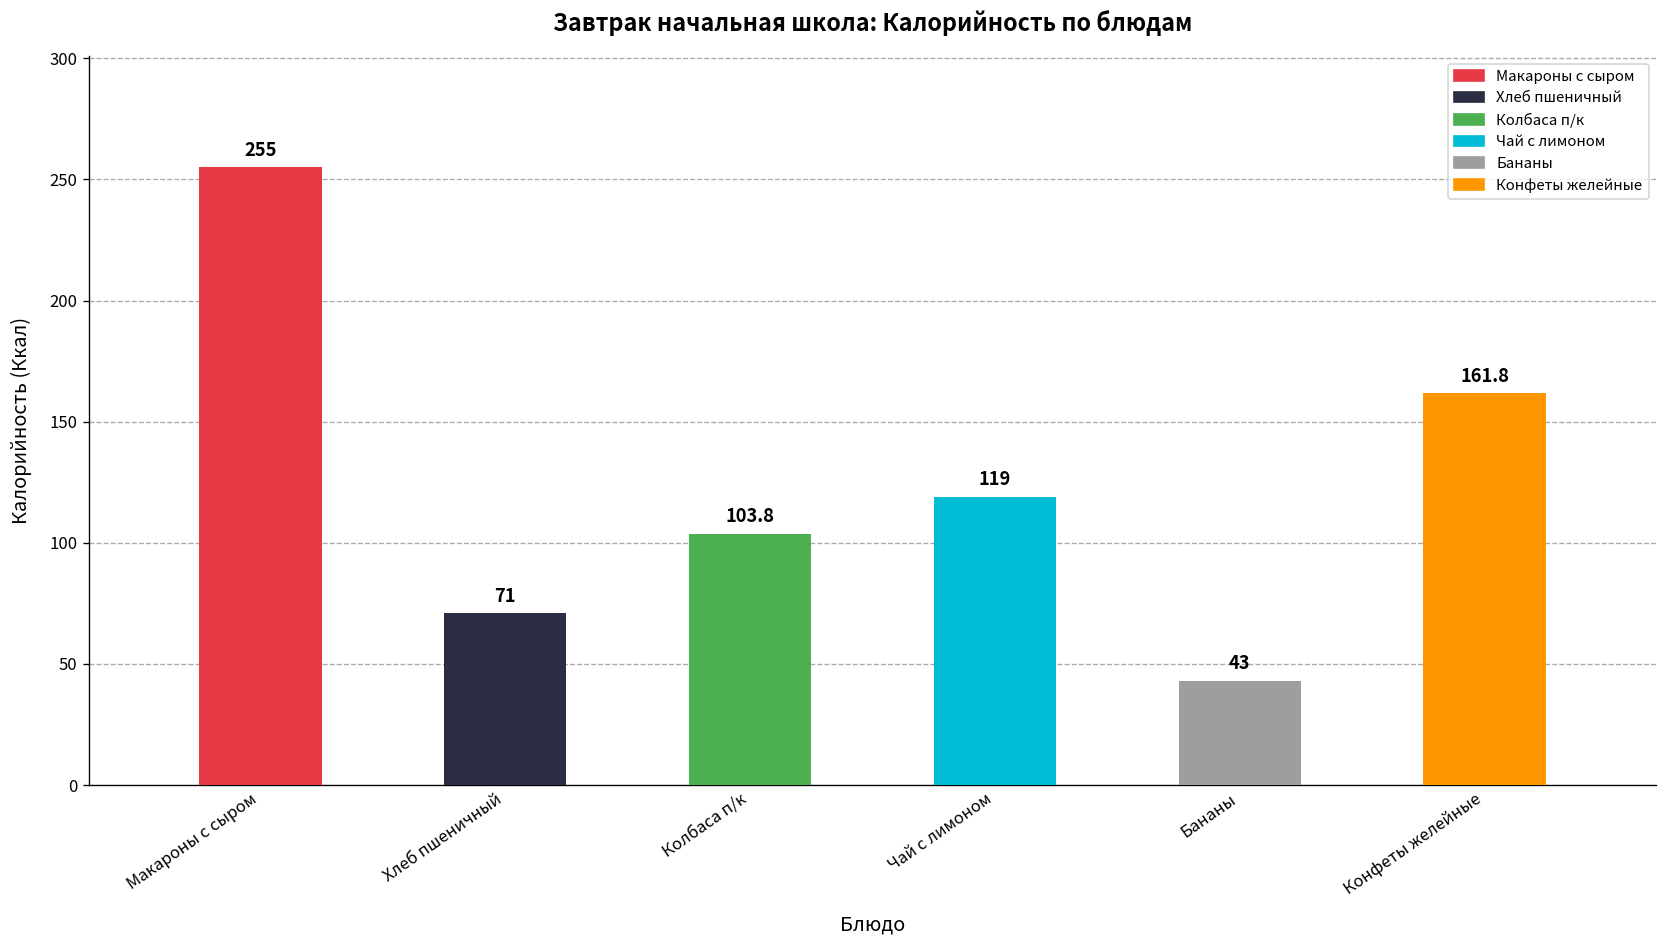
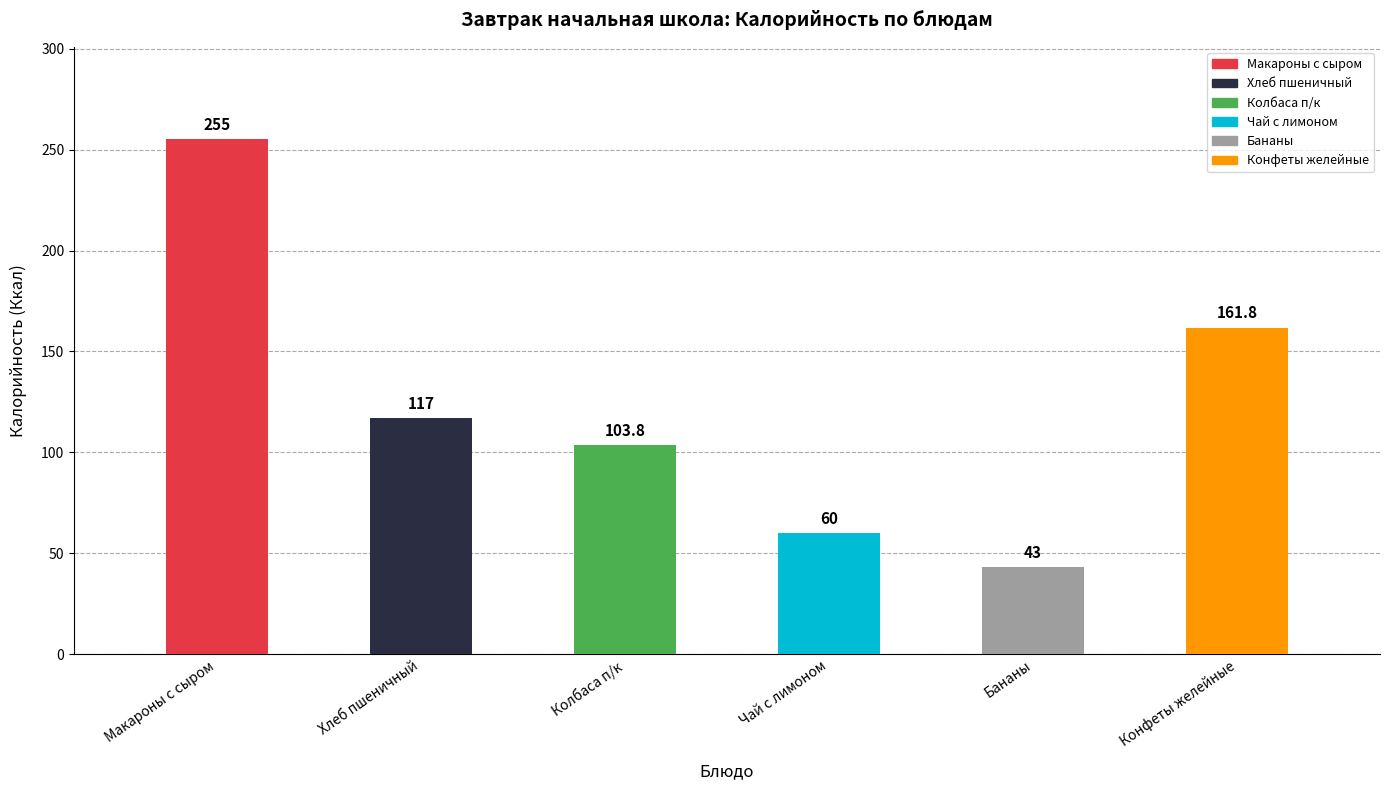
Хлеб пшеничный: 71 -> 117
Чай с лимоном: 119 -> 60
